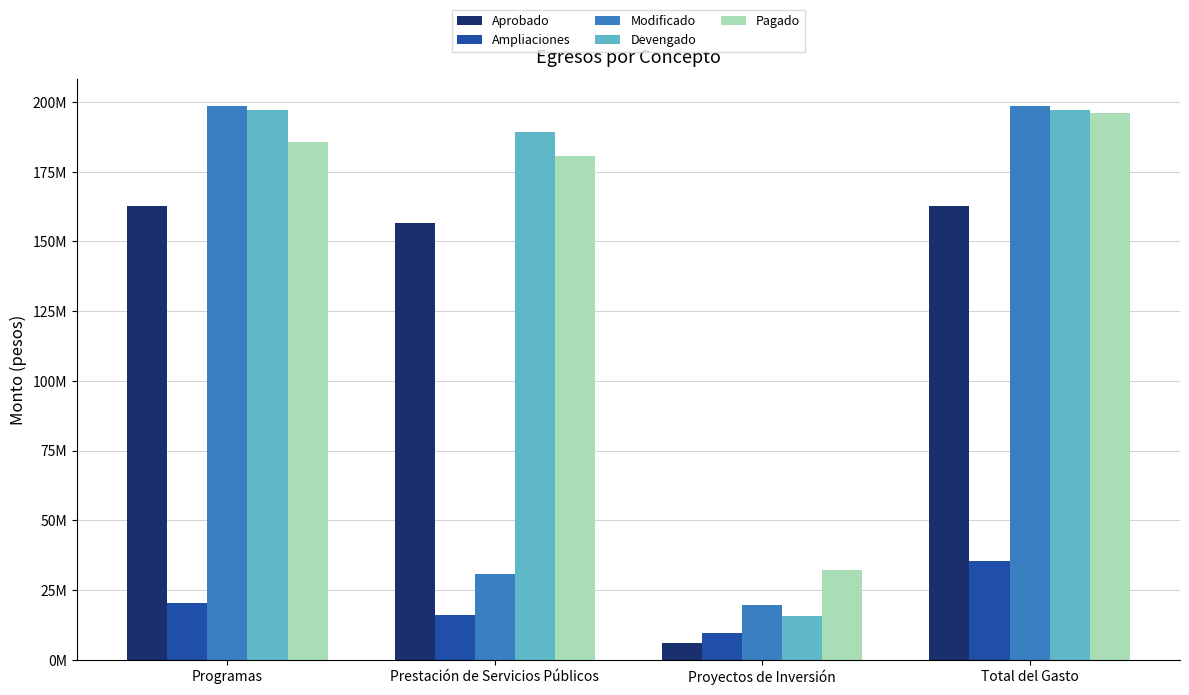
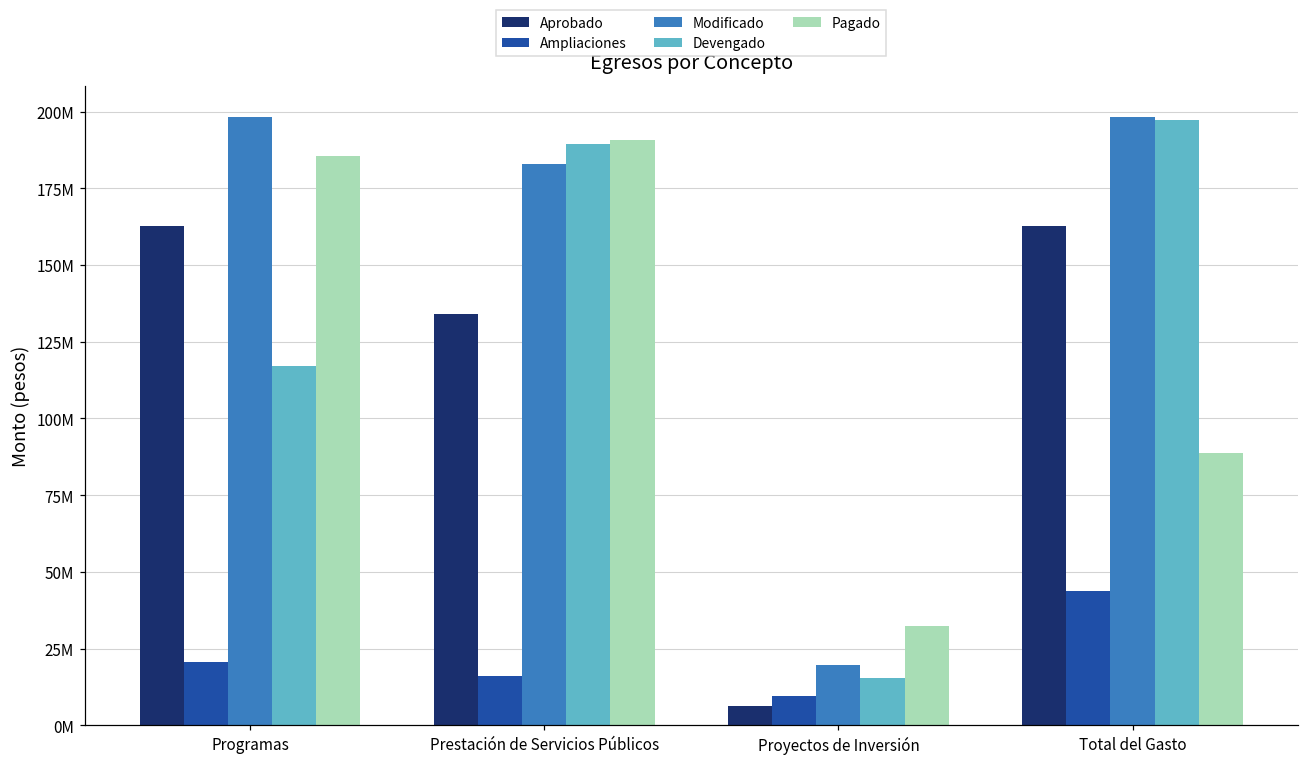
Devengado, Programas: 197000000 -> 117000000
Aprobado, Prestación de Servicios Públicos: 157000000 -> 134000000
Modificado, Prestación de Servicios Públicos: 31000000 -> 183000000
Pagado, Prestación de Servicios Públicos: 181000000 -> 191000000
Ampliaciones, Total del Gasto: 36000000 -> 44000000
Pagado, Total del Gasto: 196000000 -> 89000000
